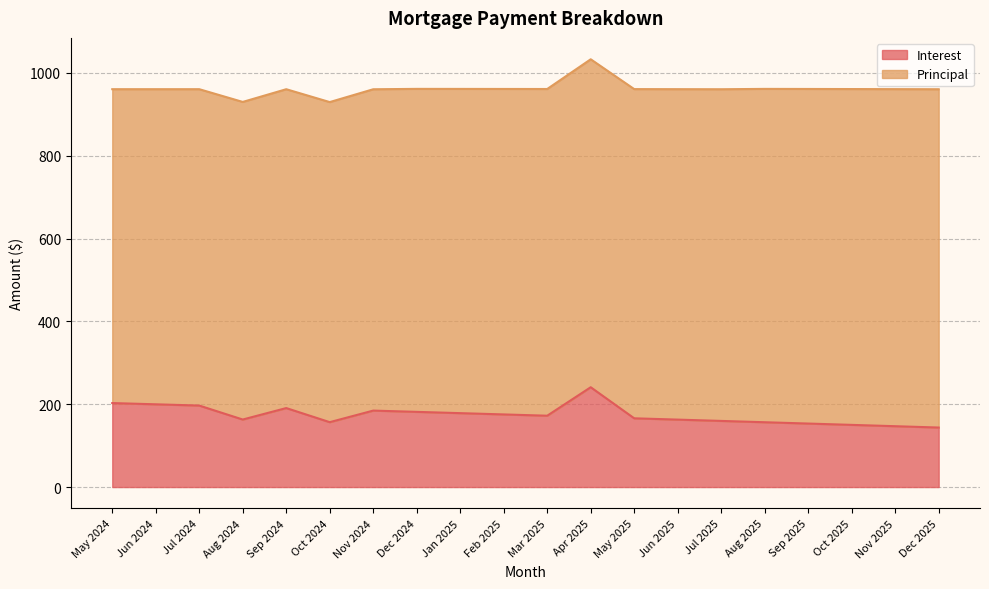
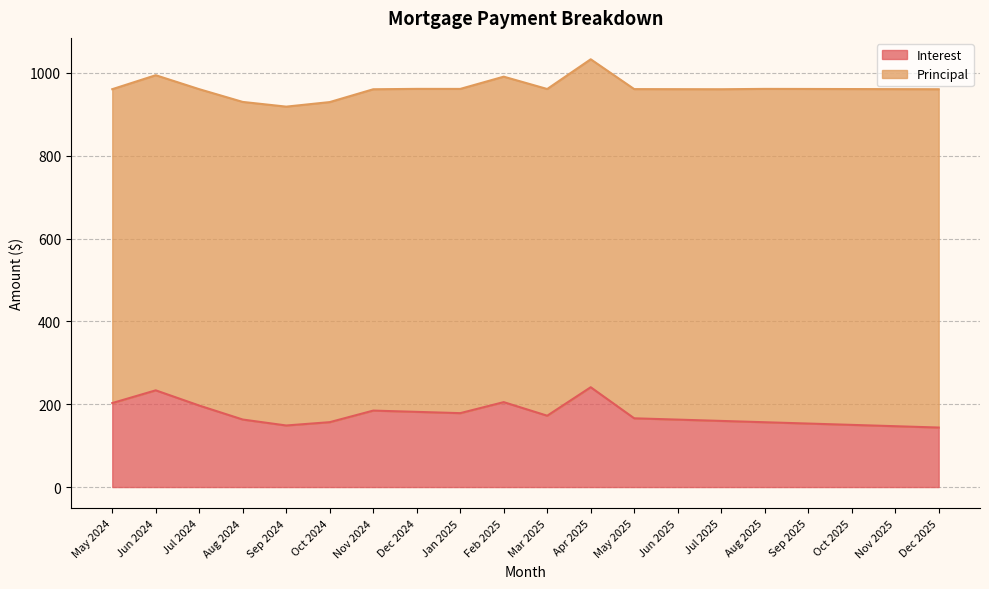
Interest, Jun 2024: 200 -> 230
Interest, Sep 2024: 190 -> 150
Interest, Feb 2025: 180 -> 210
